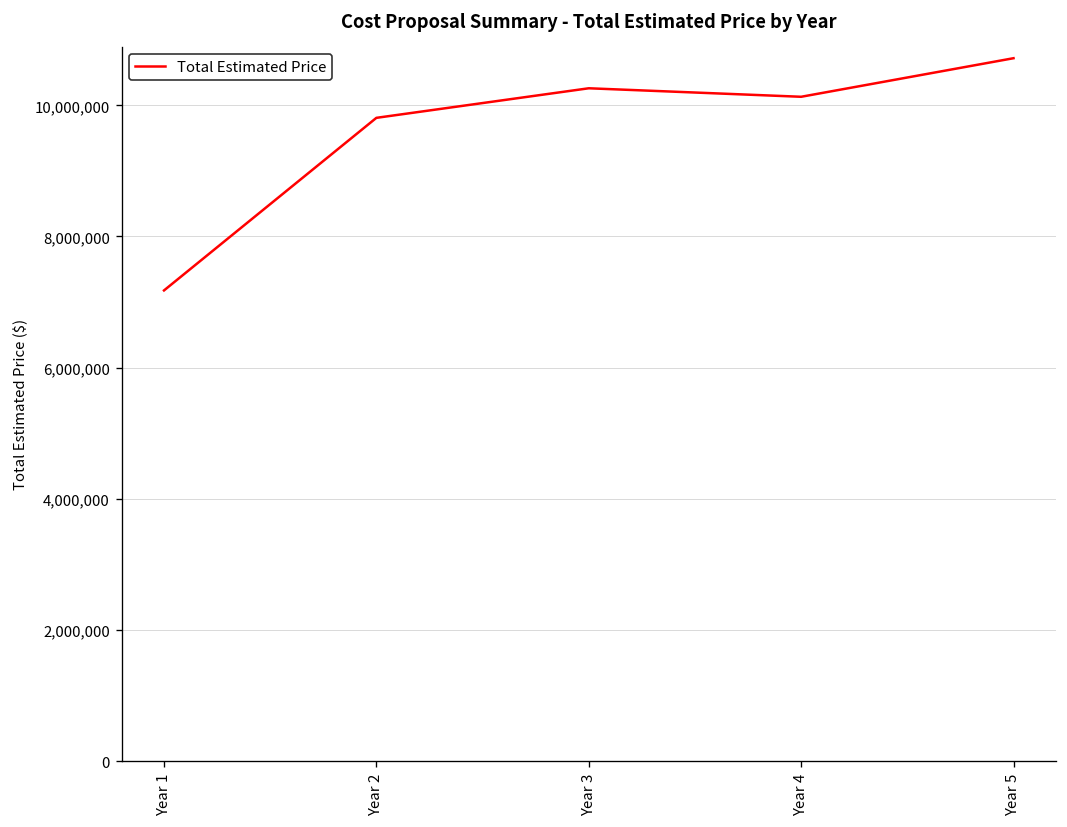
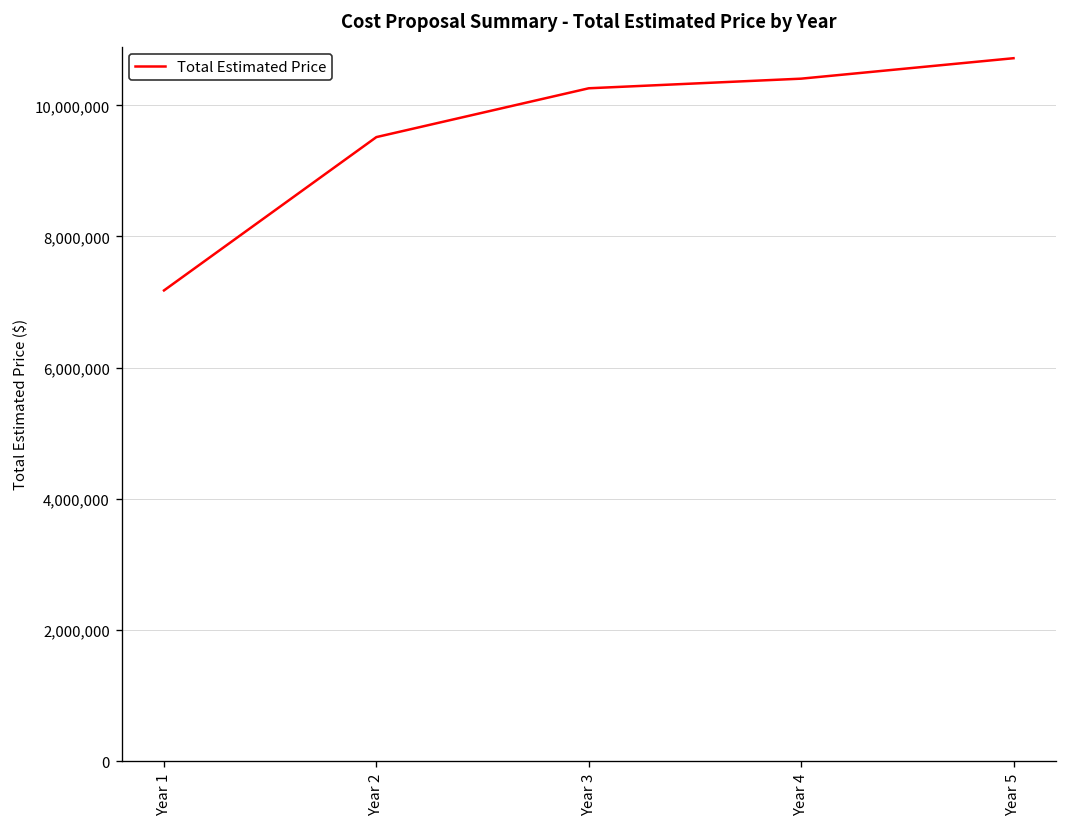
Year 2: 9,800,000 -> 9,500,000
Year 4: 10,100,000 -> 10,400,000
